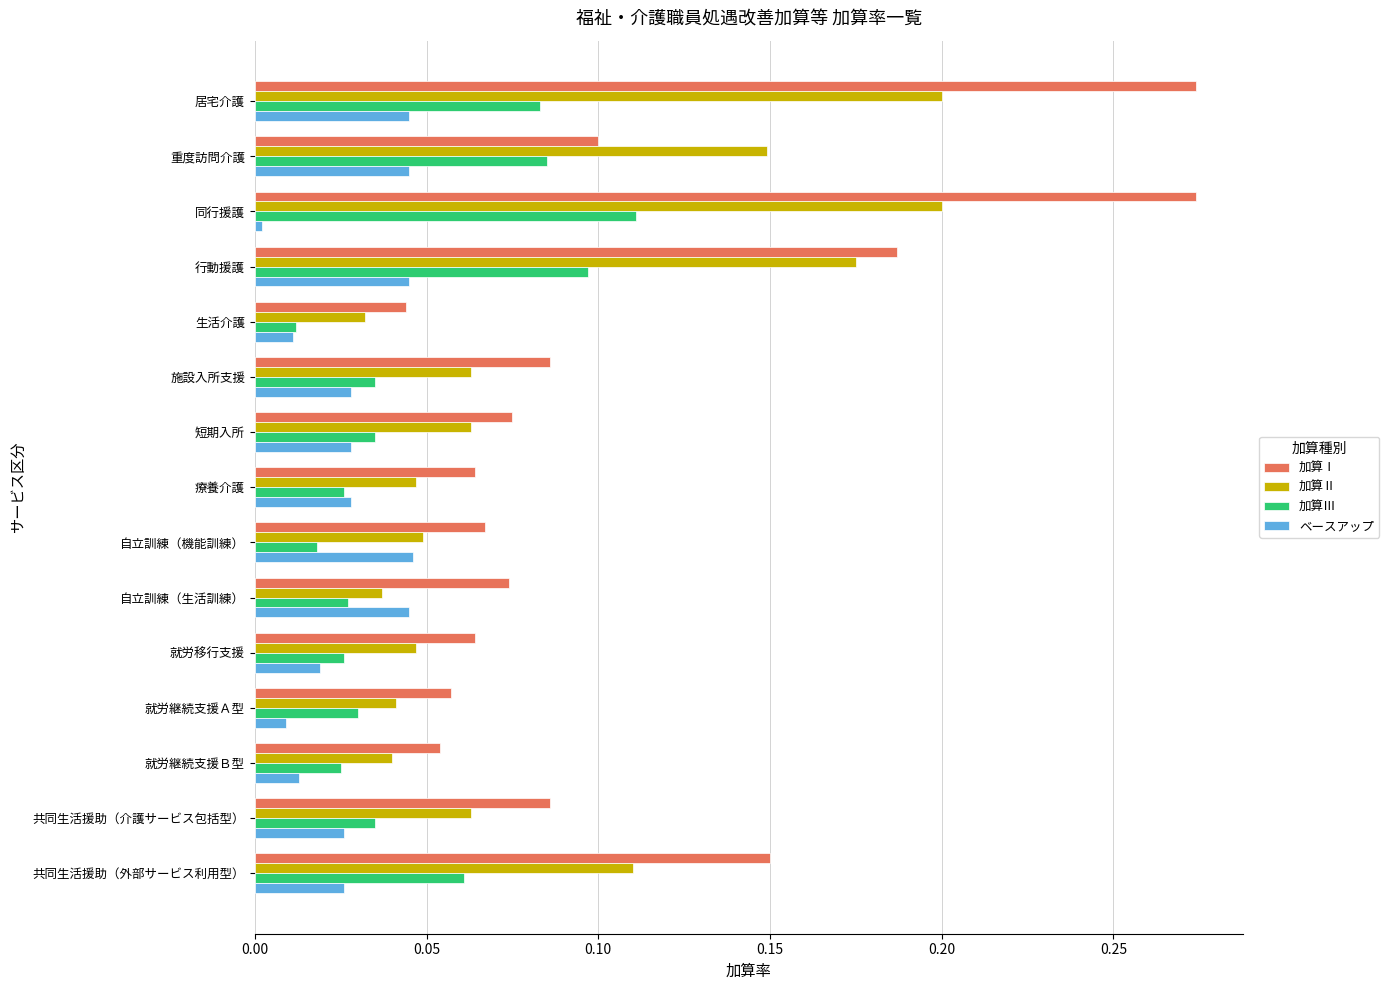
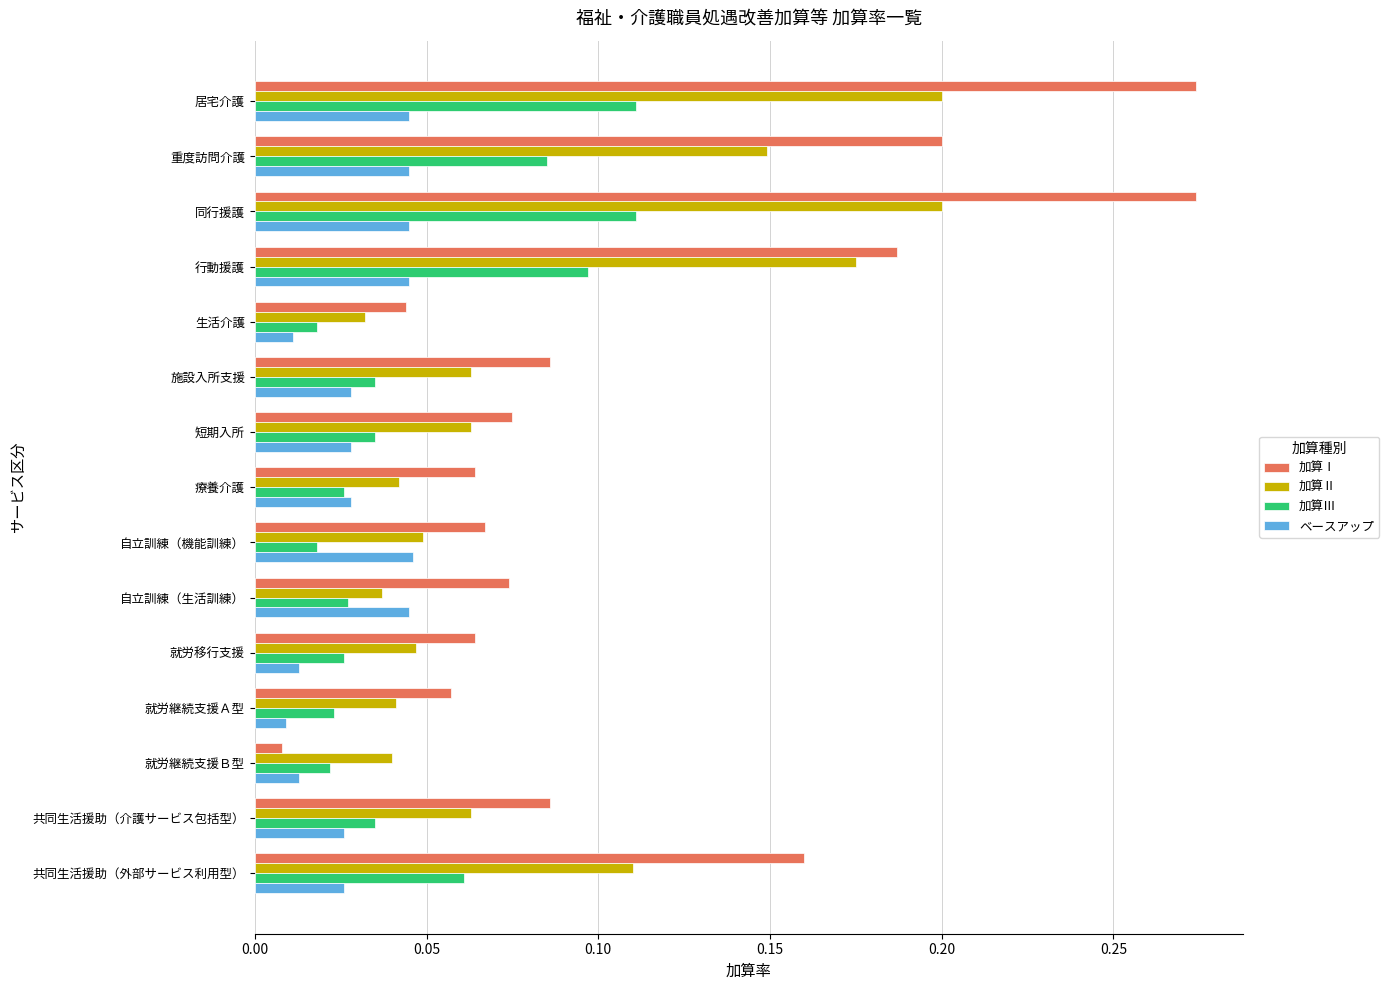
加算Ⅲ, 居宅介護: 0.083 -> 0.111
加算Ⅰ, 重度訪問介護: 0.1 -> 0.2
ベースアップ, 同行援護: 0.002 -> 0.045
加算Ⅲ, 生活介護: 0.012 -> 0.018
加算Ⅱ, 療養介護: 0.047 -> 0.042
ベースアップ, 就労移行支援: 0.019 -> 0.013
加算Ⅲ, 就労継続支援Ａ型: 0.030 -> 0.023
加算Ⅰ, 就労継続支援Ｂ型: 0.054 -> 0.008
加算Ⅲ, 就労継続支援Ｂ型: 0.025 -> 0.022
加算Ⅰ, 共同生活援助（外部サービス利用型）: 0.15 -> 0.16
